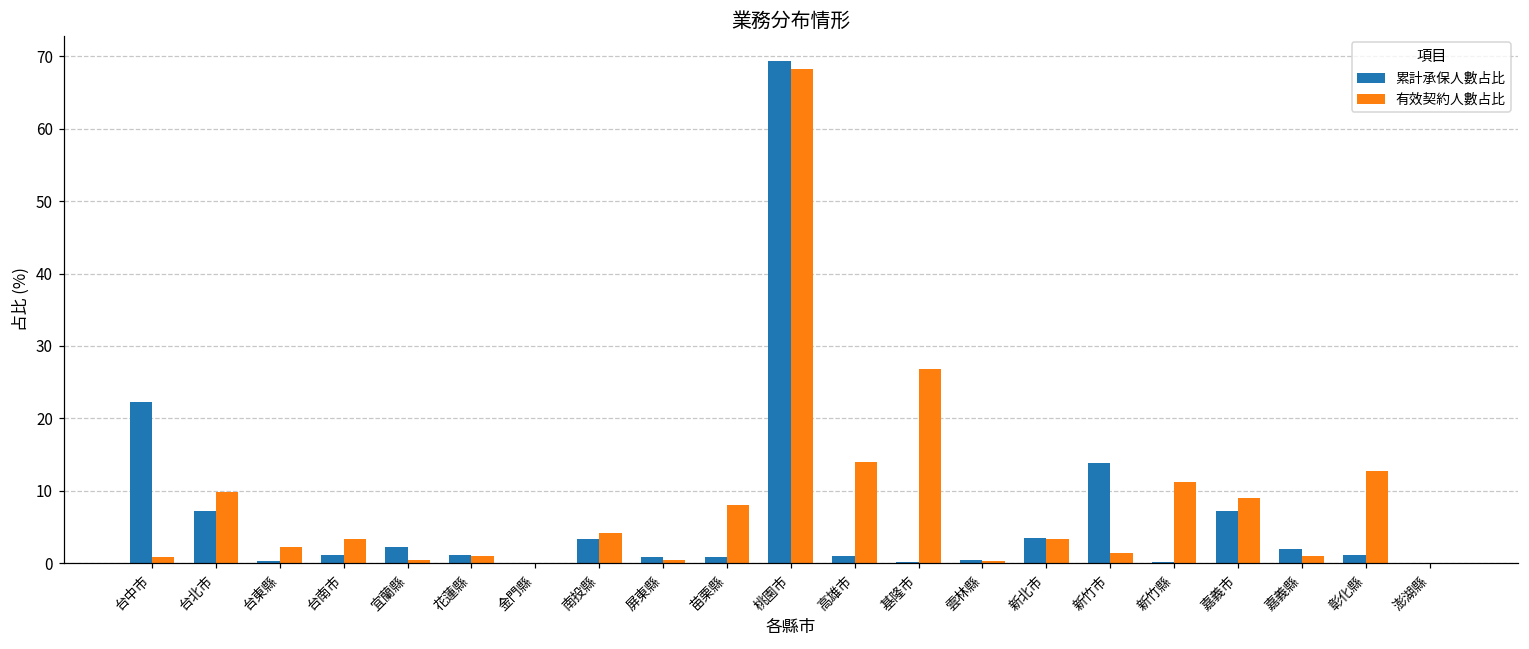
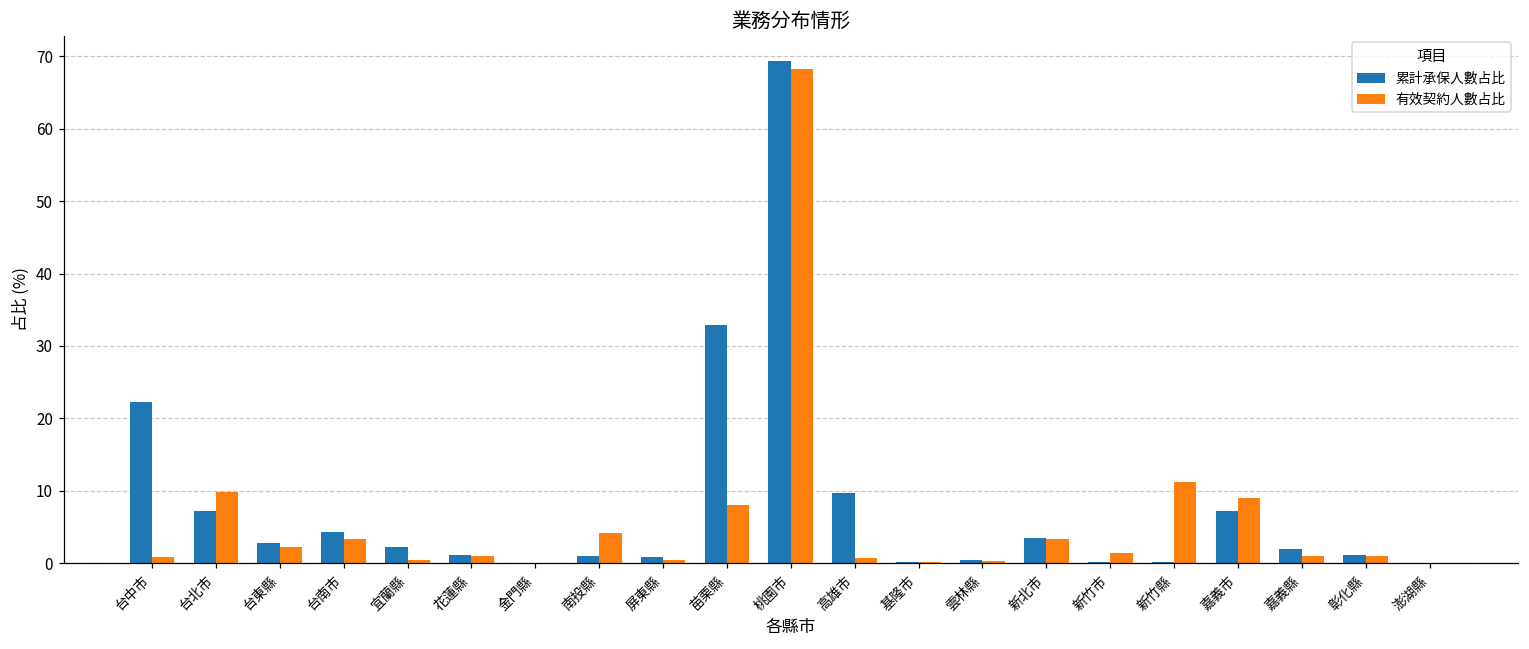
累計承保人數占比, 台東縣: 0 -> 3
累計承保人數占比, 台南市: 1 -> 4
累計承保人數占比, 南投縣: 3 -> 1
累計承保人數占比, 苗栗縣: 1 -> 33
累計承保人數占比, 高雄市: 1 -> 10
有效契約人數占比, 高雄市: 14 -> 1
有效契約人數占比, 基隆市: 27 -> 0
累計承保人數占比, 新竹市: 14 -> 0
有效契約人數占比, 彰化縣: 13 -> 1
